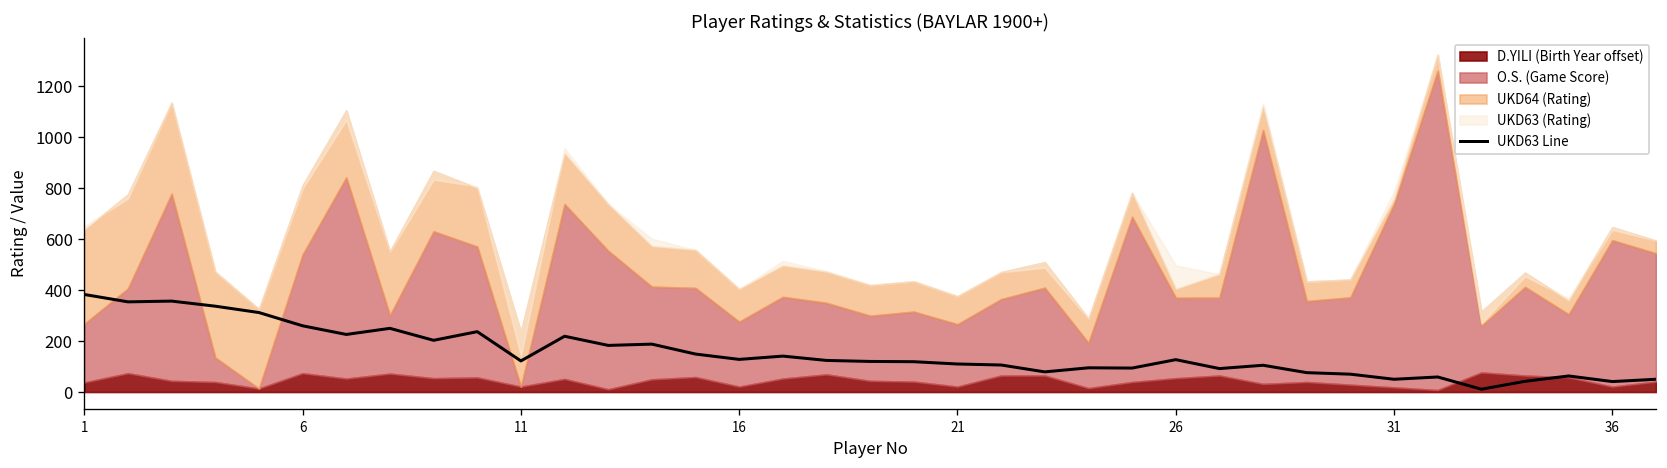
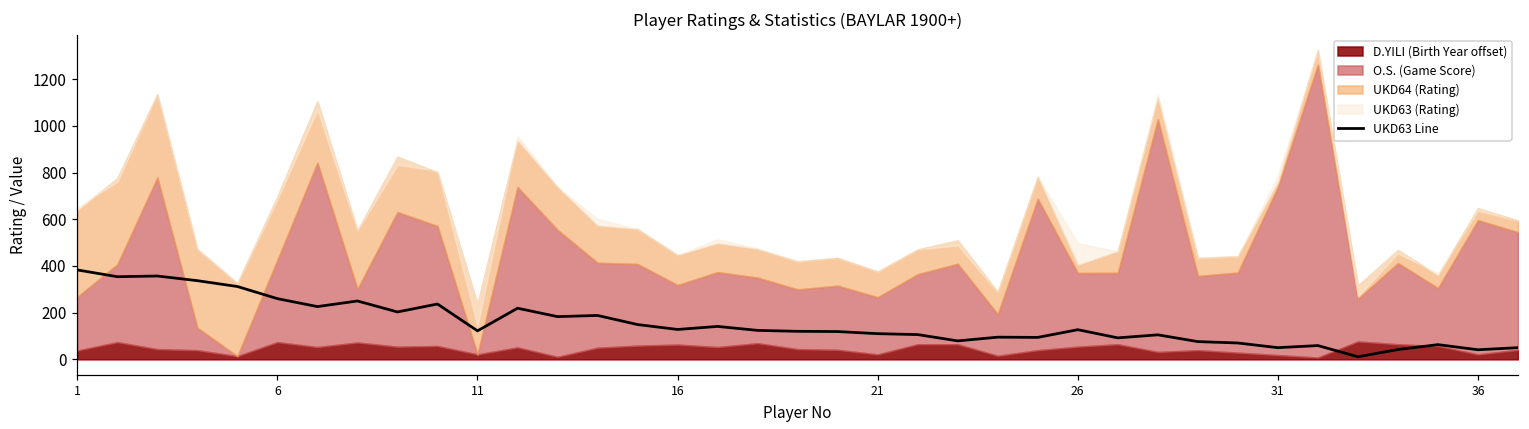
O.S. (Game Score), 6: 470 -> 350
D.YILI (Birth Year offset), 16: 20 -> 60
